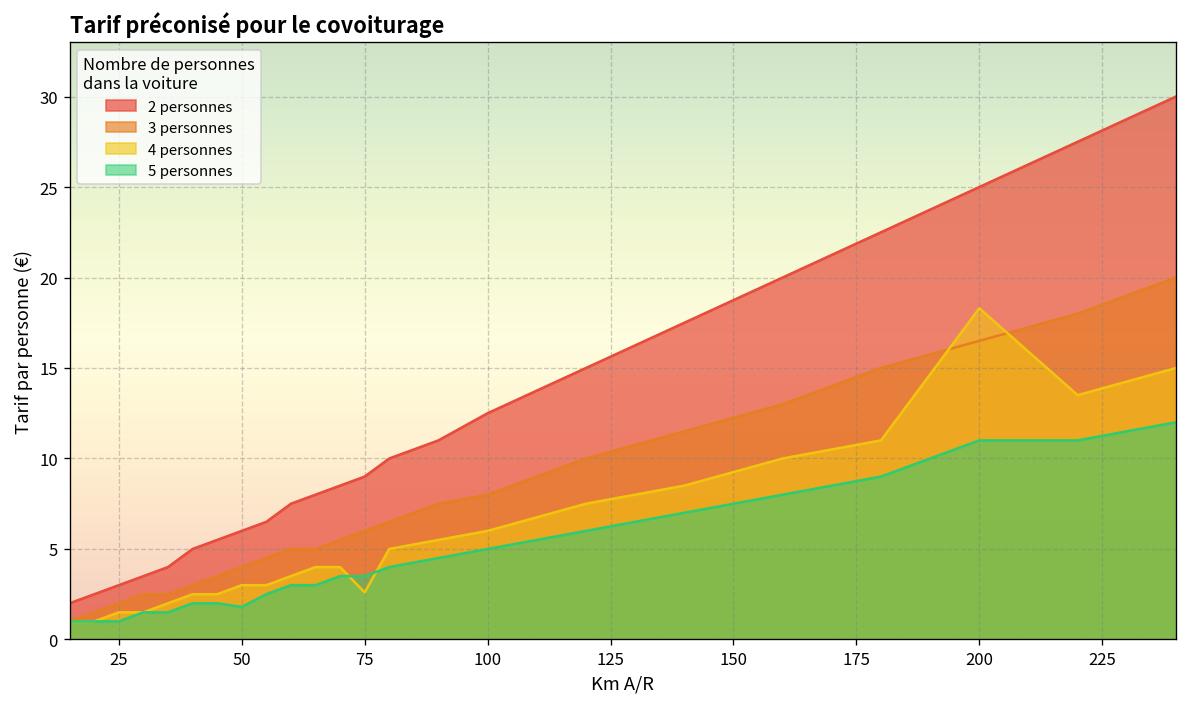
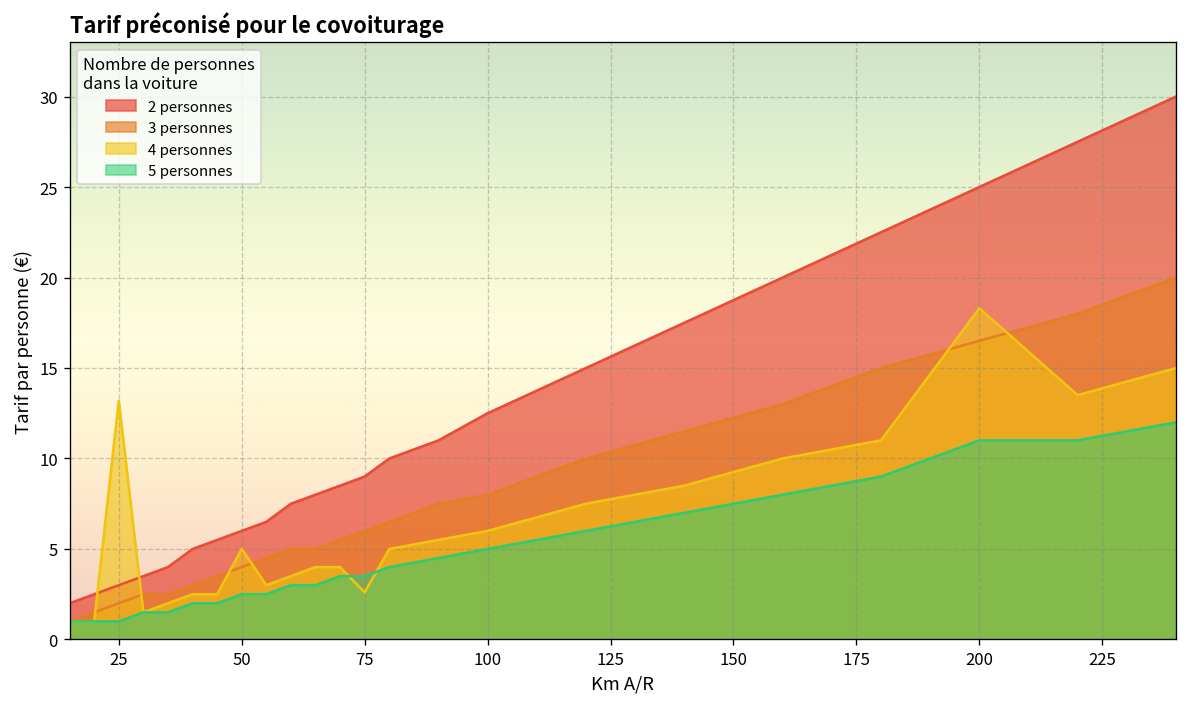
4 personnes, 25: 1.5 -> 13.2
4 personnes, 50: 3 -> 5
5 personnes, 50: 1.8 -> 2.5
